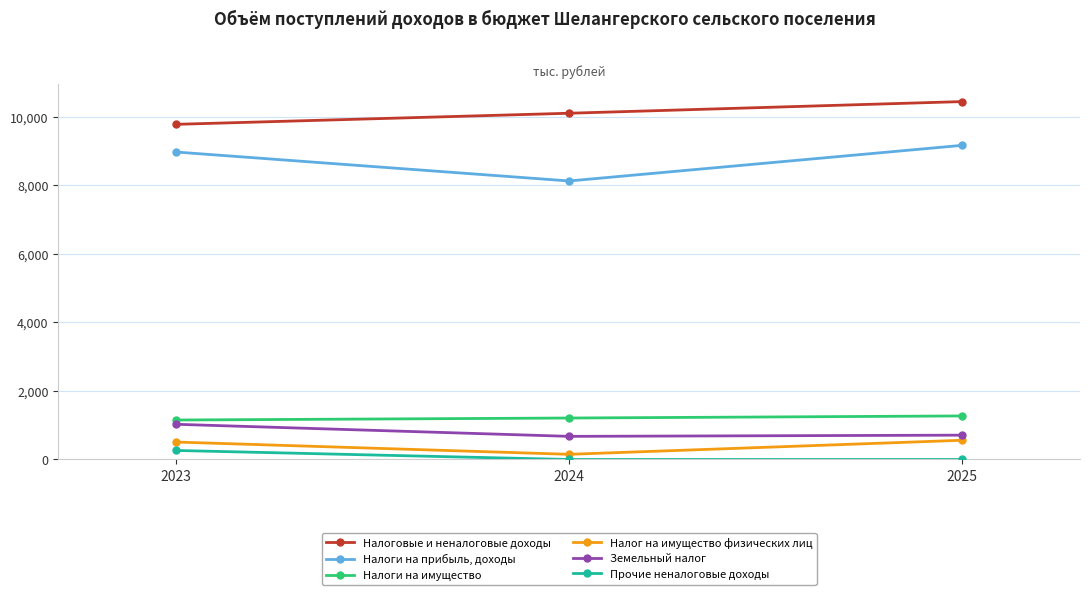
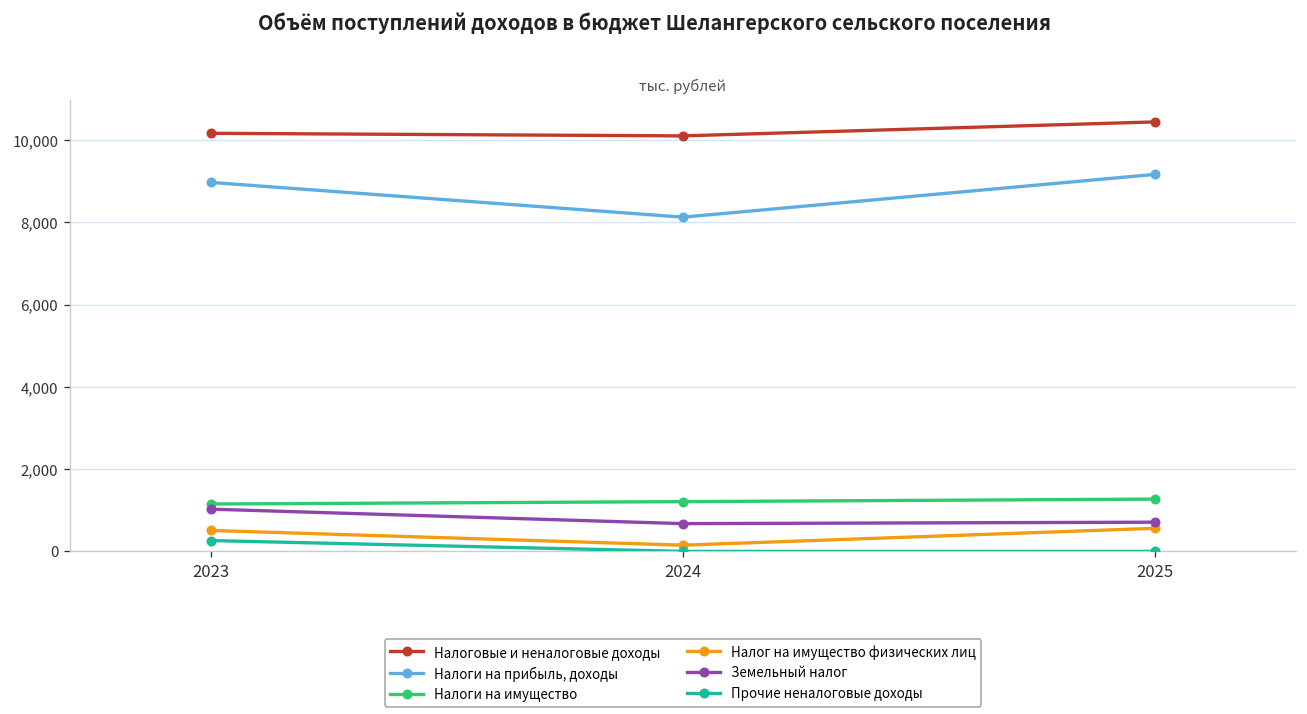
Налоговые и неналоговые доходы, 2023: 9,800 -> 10,200
